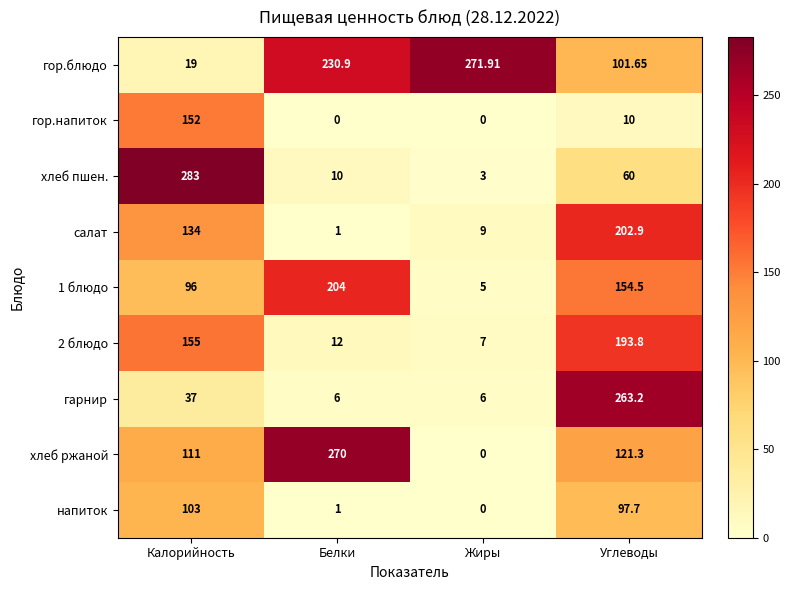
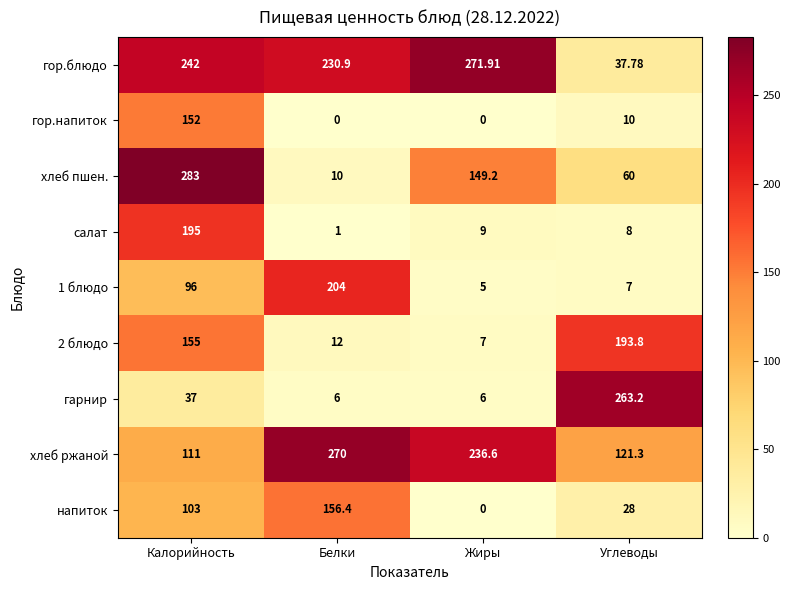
гор.блюдо, Калорийность: 19 -> 242
гор.блюдо, Углеводы: 101.65 -> 37.78
хлеб пшен., Жиры: 3 -> 149.2
салат, Калорийность: 134 -> 195
салат, Углеводы: 202.9 -> 8
1 блюдо, Углеводы: 154.5 -> 7
хлеб ржаной, Жиры: 0 -> 236.6
напиток, Белки: 1 -> 156.4
напиток, Углеводы: 97.7 -> 28
